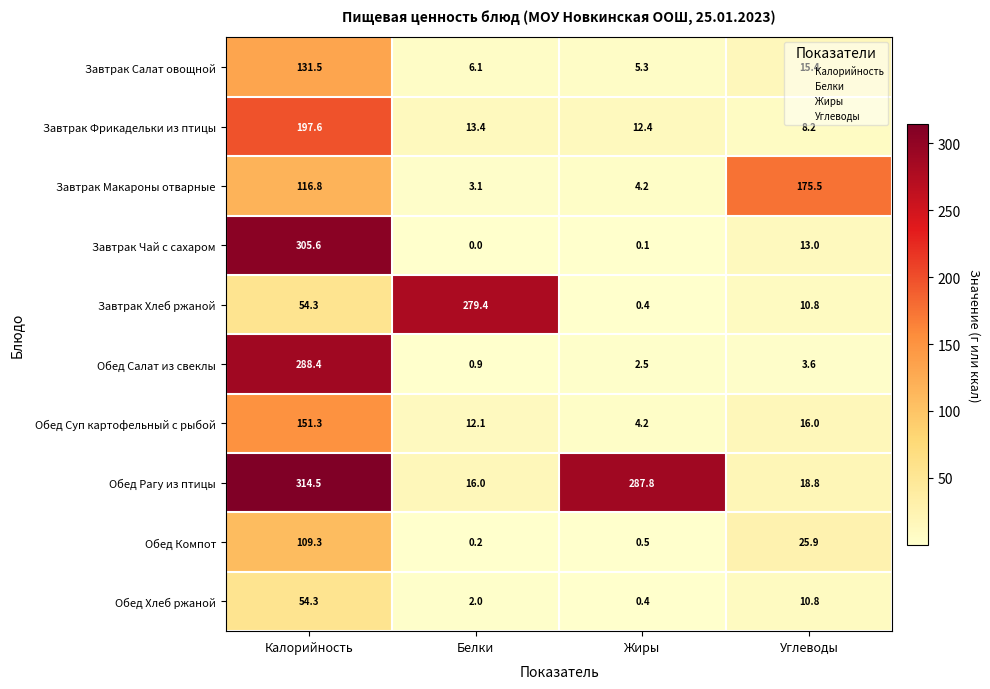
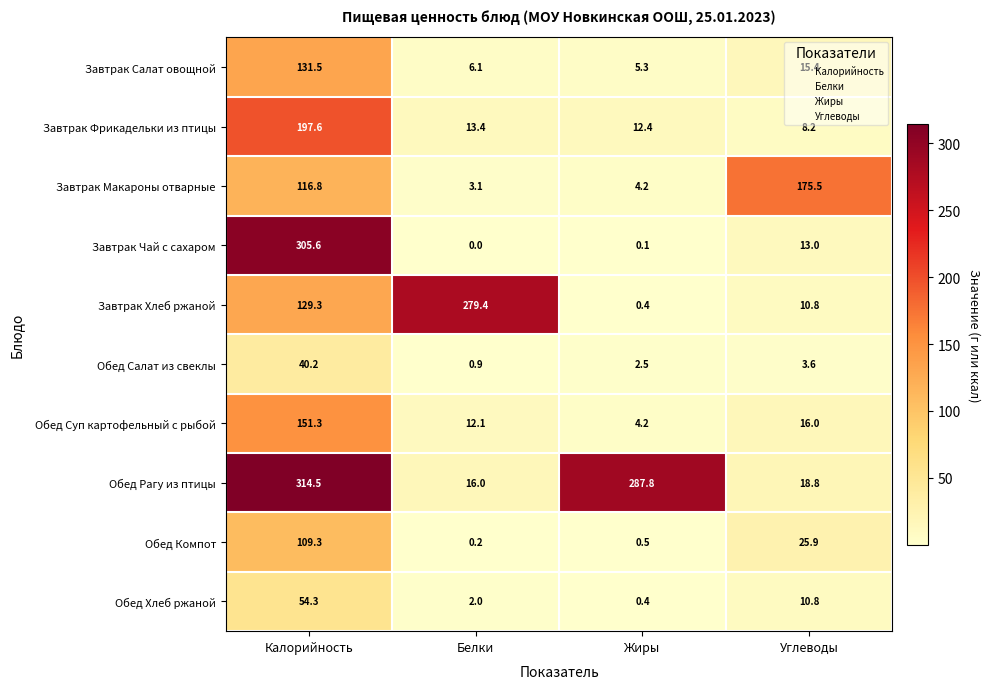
Завтрак Хлеб ржаной, Калорийность: 54.3 -> 129.3
Обед Салат из свеклы, Калорийность: 288.4 -> 40.2
